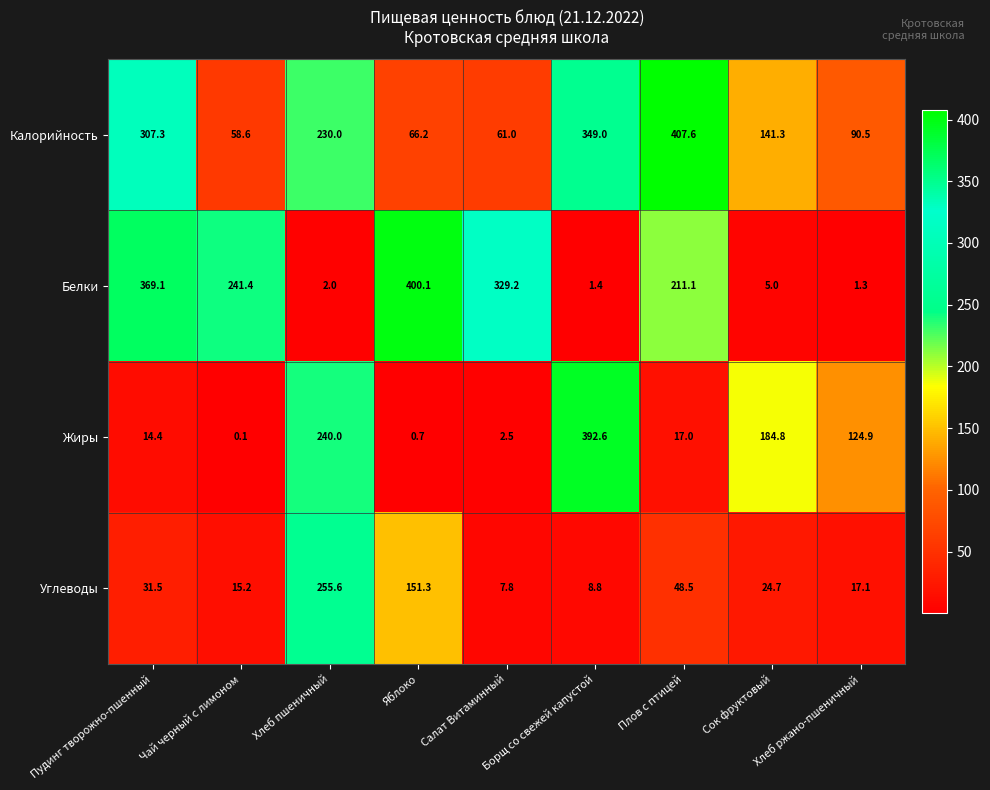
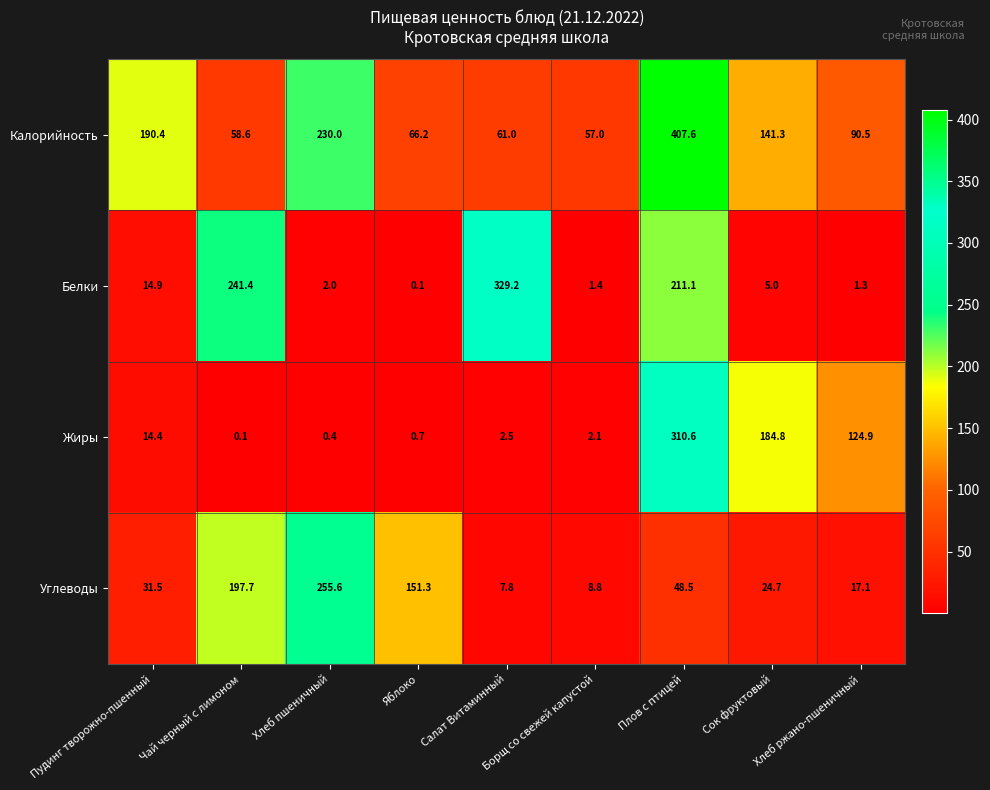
Калорийность, Пудинг творожно-пшенный: 307.3 -> 190.4
Калорийность, Борщ со свежей капустой: 349.0 -> 57.0
Белки, Пудинг творожно-пшенный: 369.1 -> 14.9
Белки, Яблоко: 400.1 -> 0.1
Жиры, Хлеб пшеничный: 240.0 -> 0.4
Жиры, Борщ со свежей капустой: 392.6 -> 2.1
Жиры, Плов с птицей: 17.0 -> 310.6
Углеводы, Чай черный с лимоном: 15.2 -> 197.7
